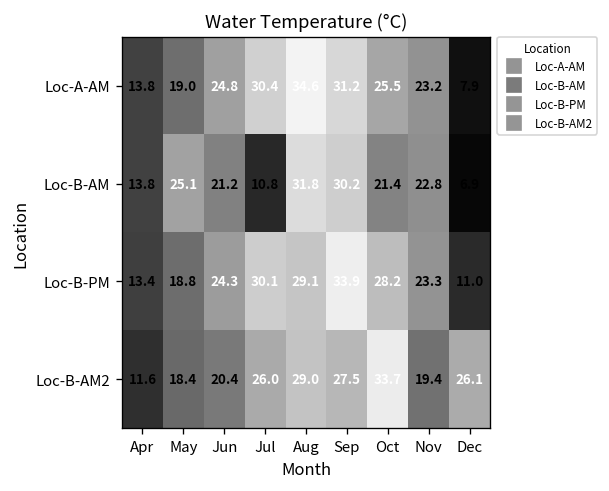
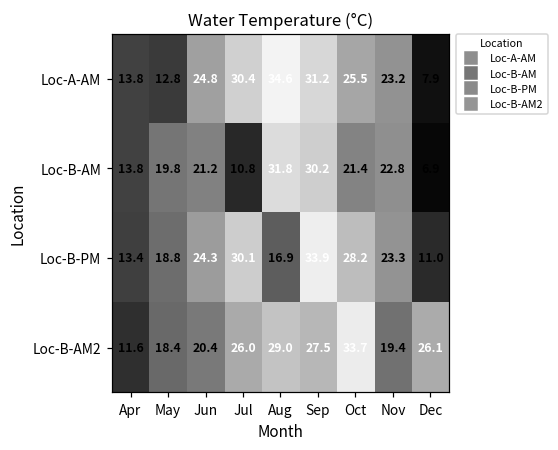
Loc-A-AM, May: 19.0 -> 12.8
Loc-B-AM, May: 25.1 -> 19.8
Loc-B-PM, Aug: 29.1 -> 16.9
